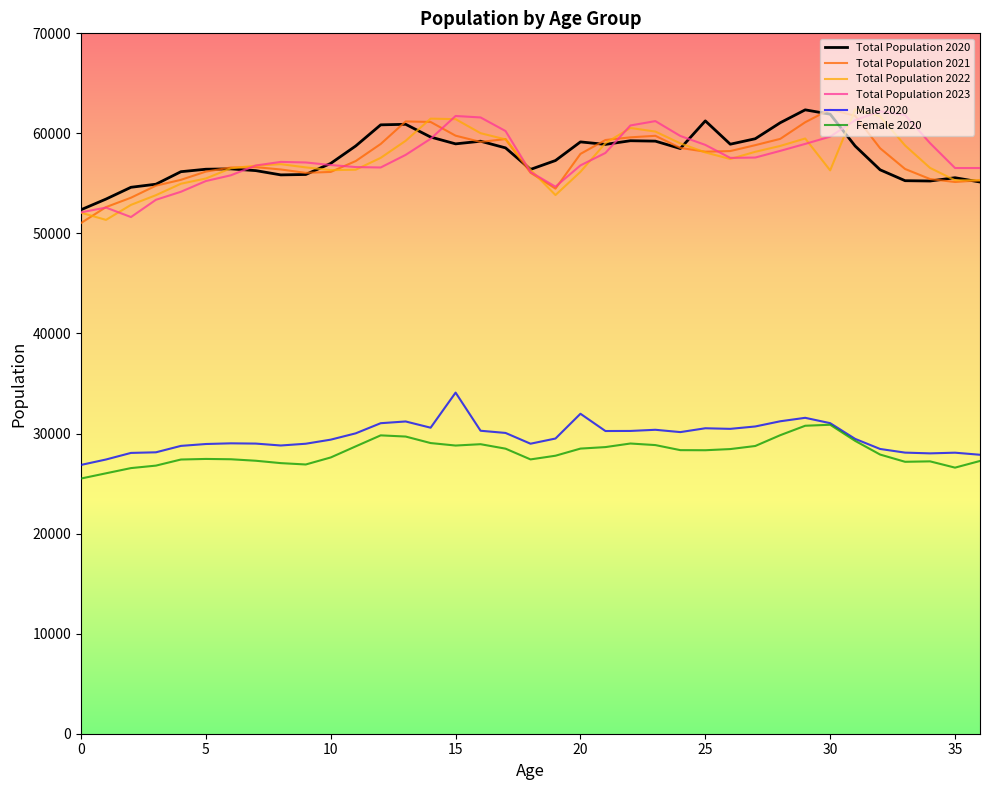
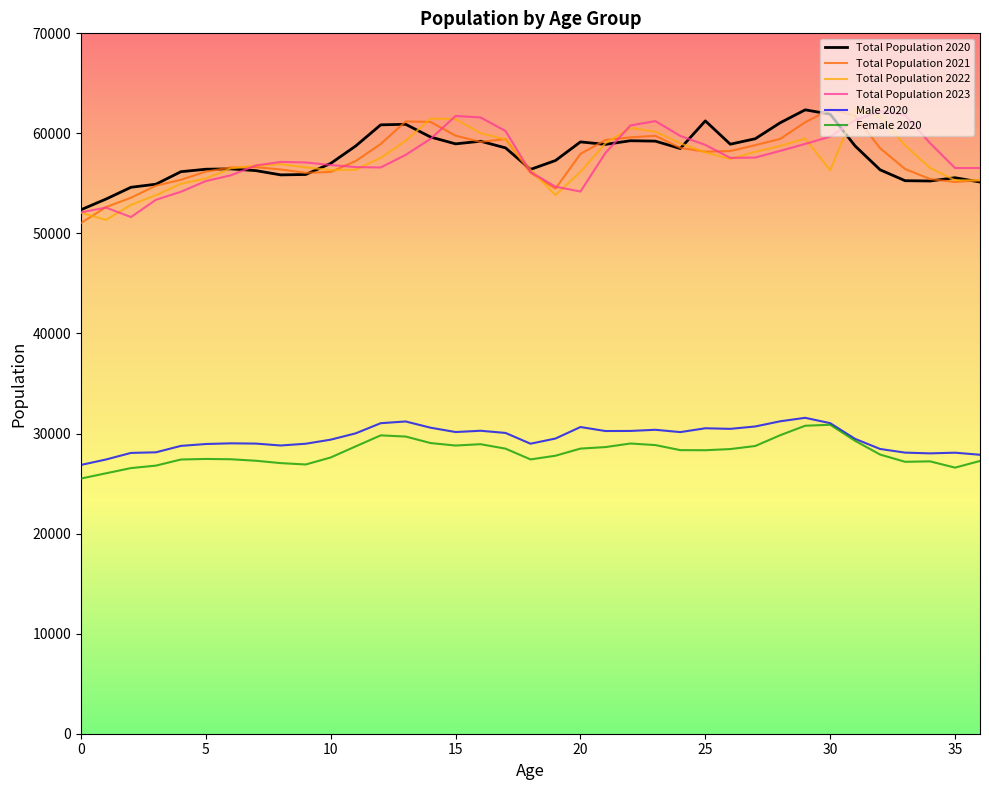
Male 2020, 15: 34100 -> 30200
Total Population 2023, 20: 56800 -> 54200
Male 2020, 20: 32000 -> 30700
